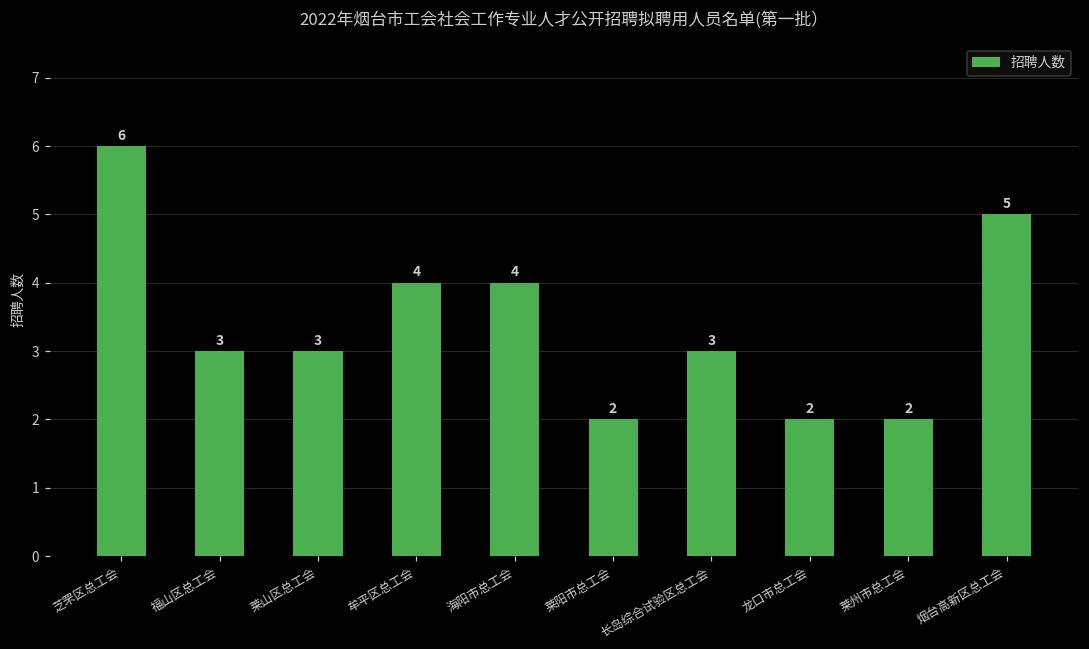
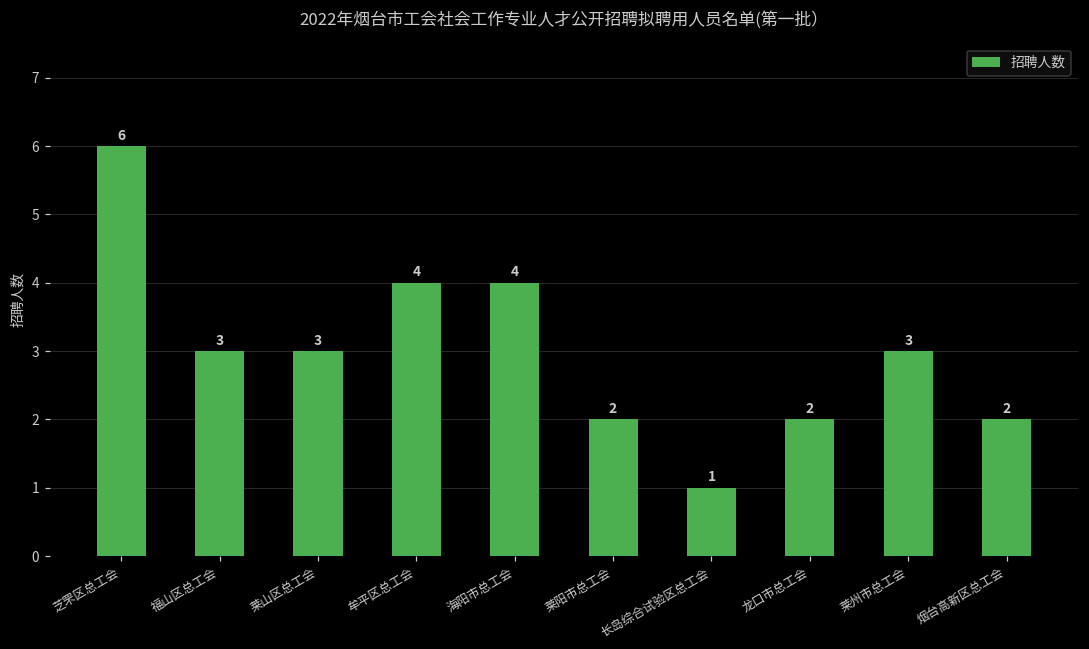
长岛综合试验区总工会: 3 -> 1
莱州市总工会: 2 -> 3
烟台高新区总工会: 5 -> 2
